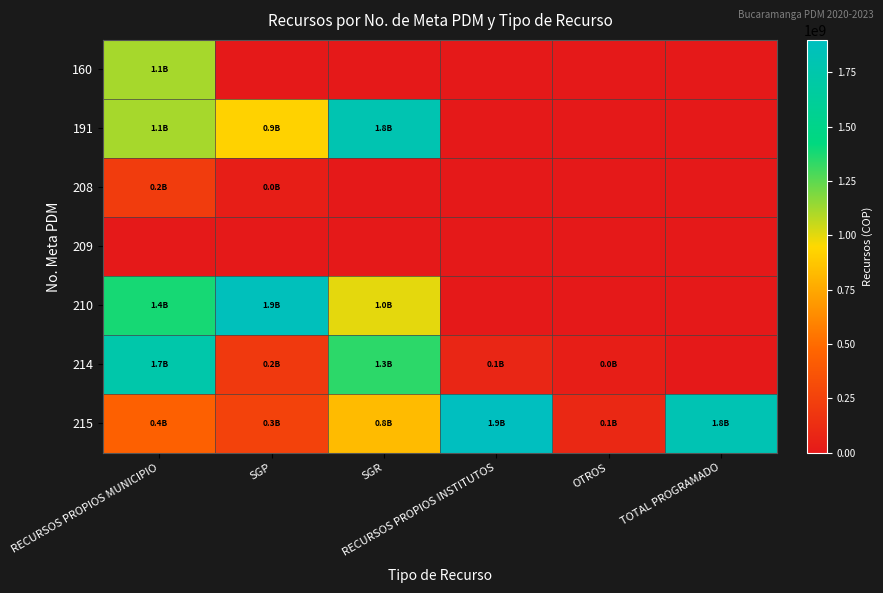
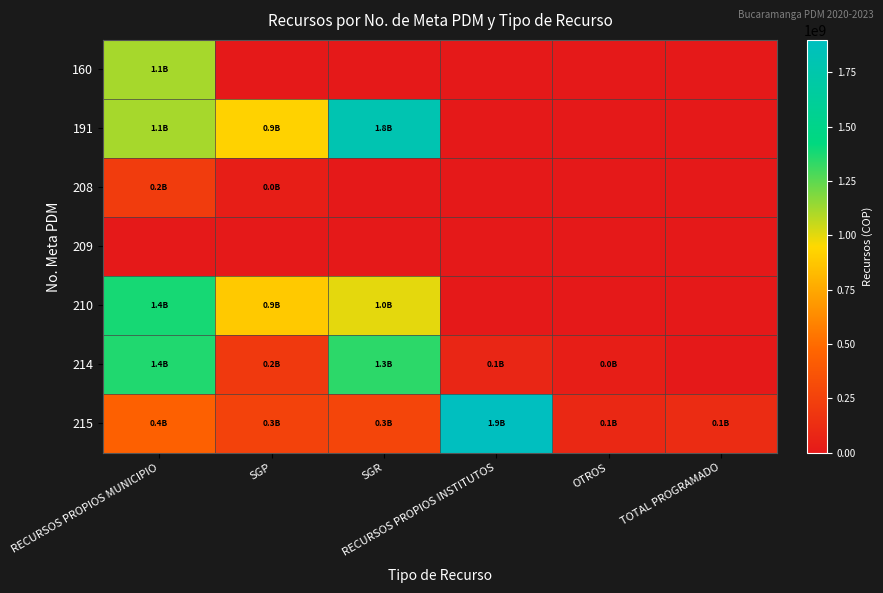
210, SGP: 1.9B -> 0.9B
214, RECURSOS PROPIOS MUNICIPIO: 1.7B -> 1.4B
215, SGR: 0.8B -> 0.3B
215, TOTAL PROGRAMADO: 1.8B -> 0.1B
